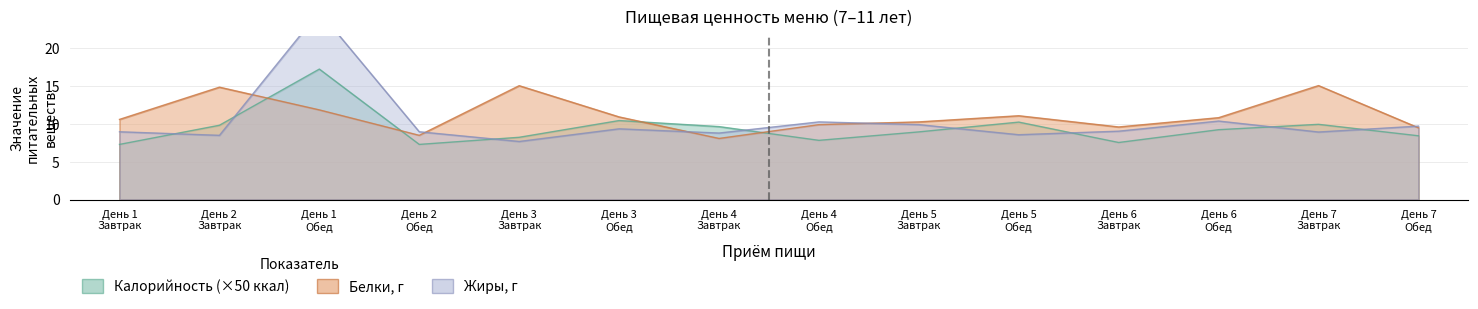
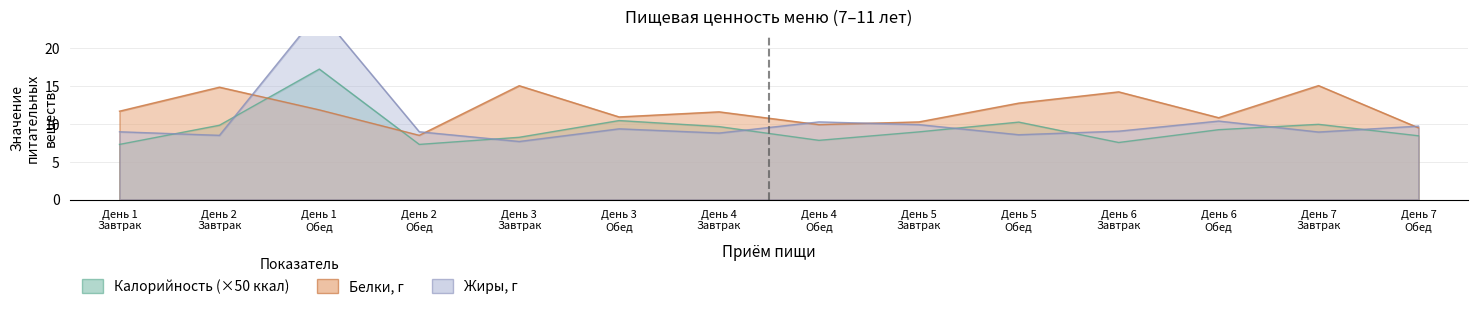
Белки, г, День 1 Завтрак: 11 -> 12
Белки, г, День 4 Завтрак: 8 -> 12
Белки, г, День 5 Обед: 11 -> 13
Белки, г, День 6 Завтрак: 10 -> 14
